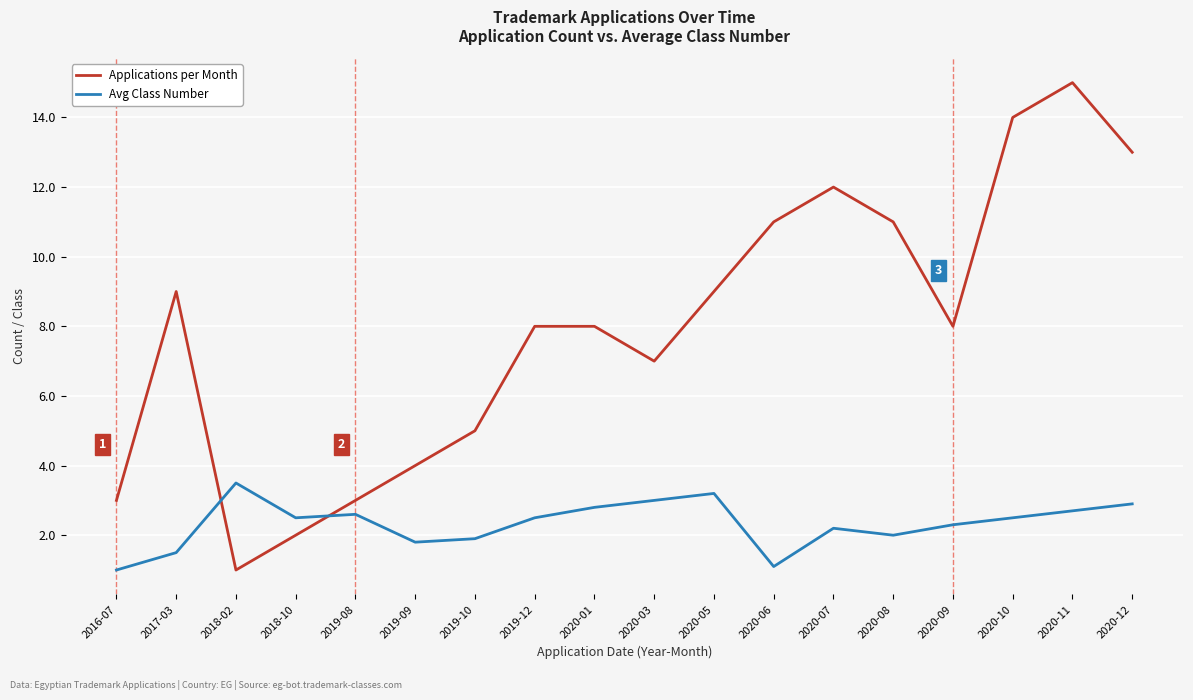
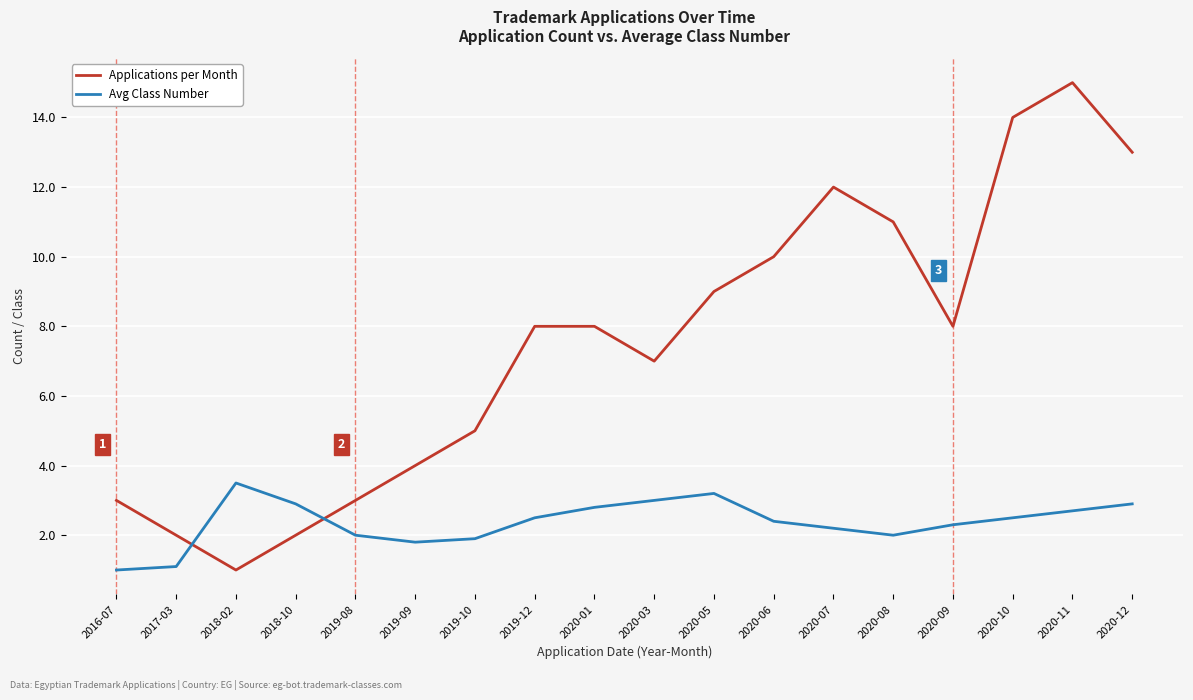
Applications per Month, 2017-03: 9 -> 2
Avg Class Number, 2017-03: 1.5 -> 1.1
Avg Class Number, 2018-10: 2.5 -> 2.9
Avg Class Number, 2019-08: 2.6 -> 2.0
Applications per Month, 2020-06: 11 -> 10
Avg Class Number, 2020-06: 1.1 -> 2.4
